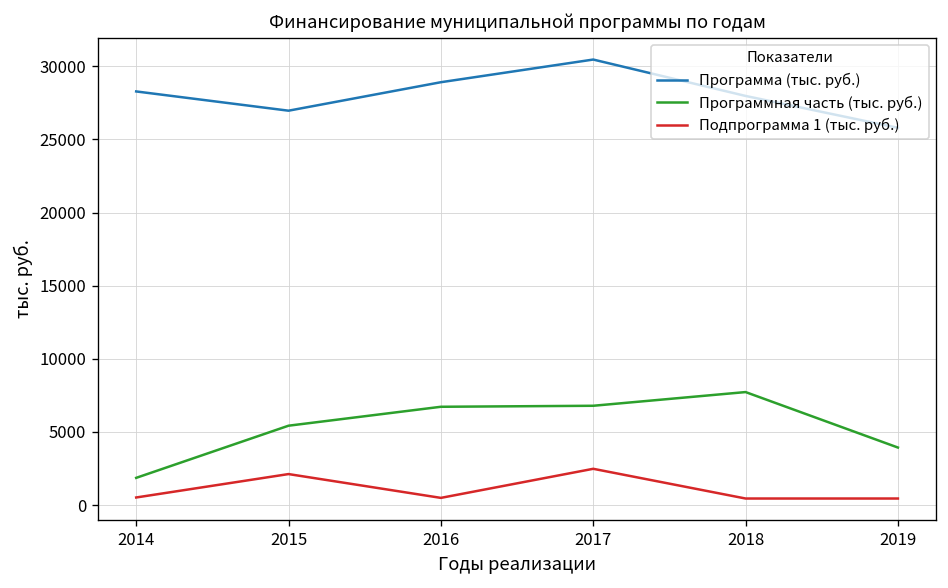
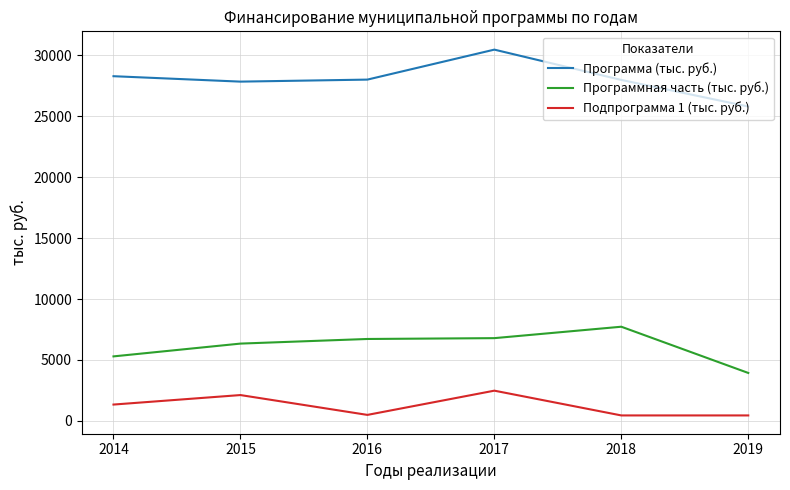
Программная часть (тыс. руб.), 2014: 1900 -> 5300
Подпрограмма 1 (тыс. руб.), 2014: 500 -> 1300
Программа (тыс. руб.), 2015: 27000 -> 27800
Программная часть (тыс. руб.), 2015: 5400 -> 6300
Программа (тыс. руб.), 2016: 28900 -> 28000
